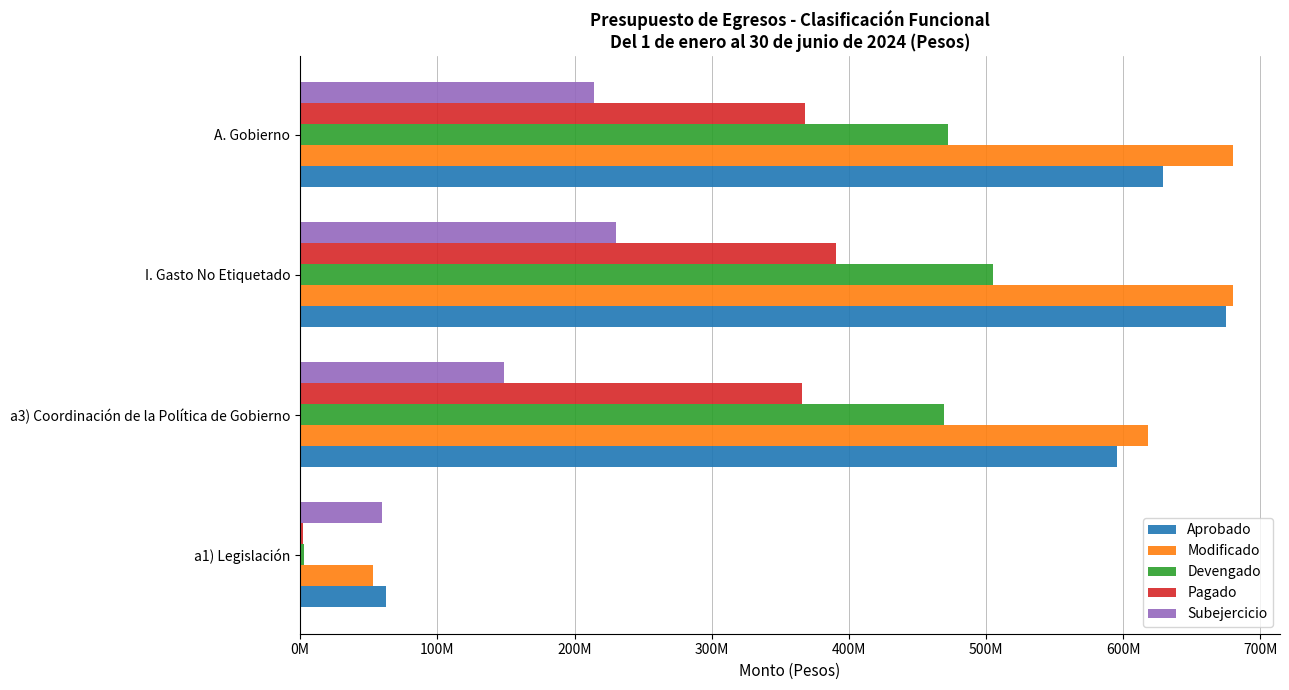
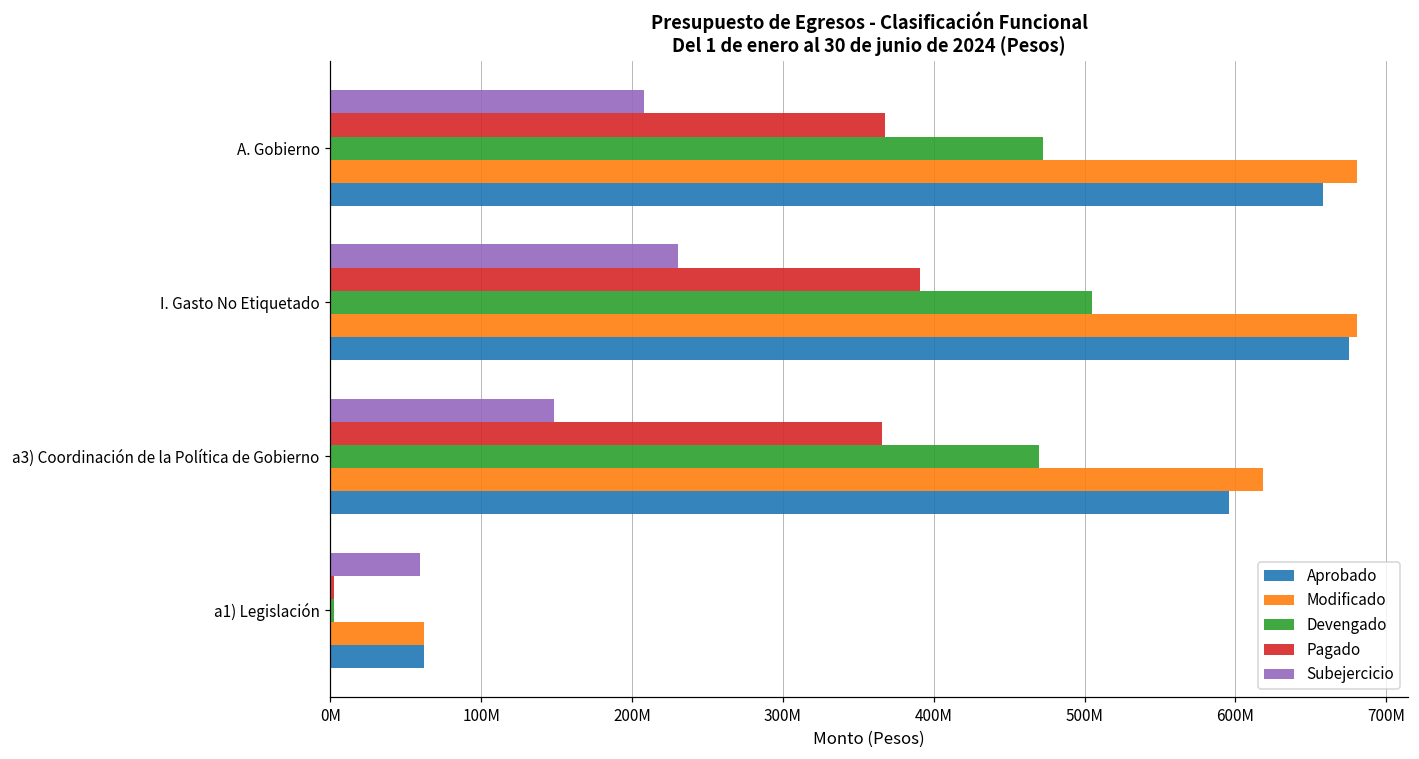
Subejercicio, A. Gobierno: 214000000 -> 208000000
Aprobado, A. Gobierno: 629000000 -> 658000000
Modificado, a1) Legislación: 53000000 -> 62000000
